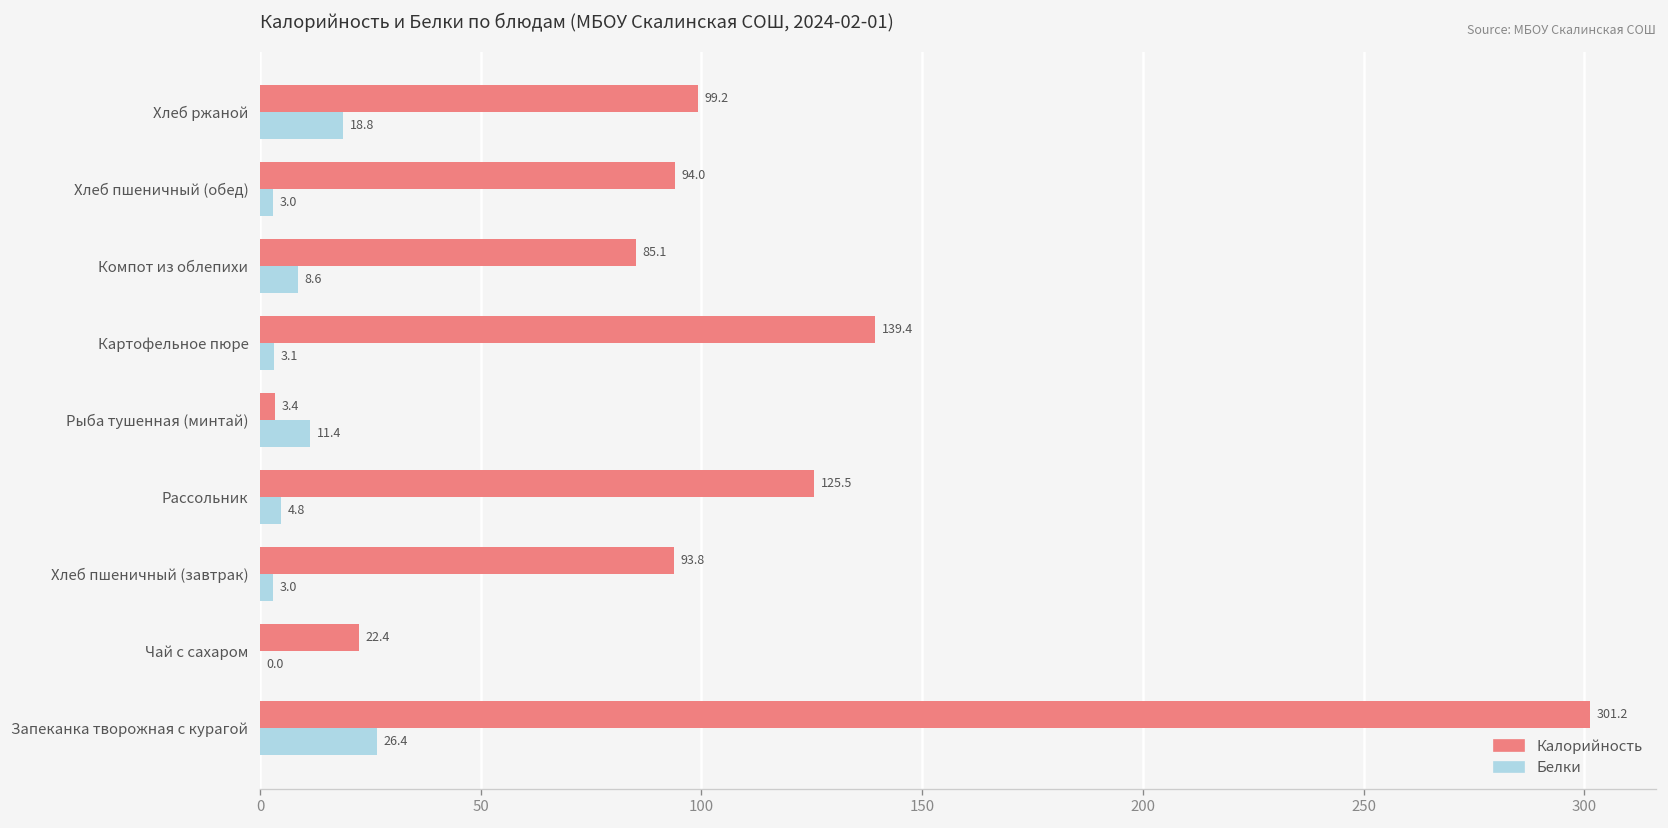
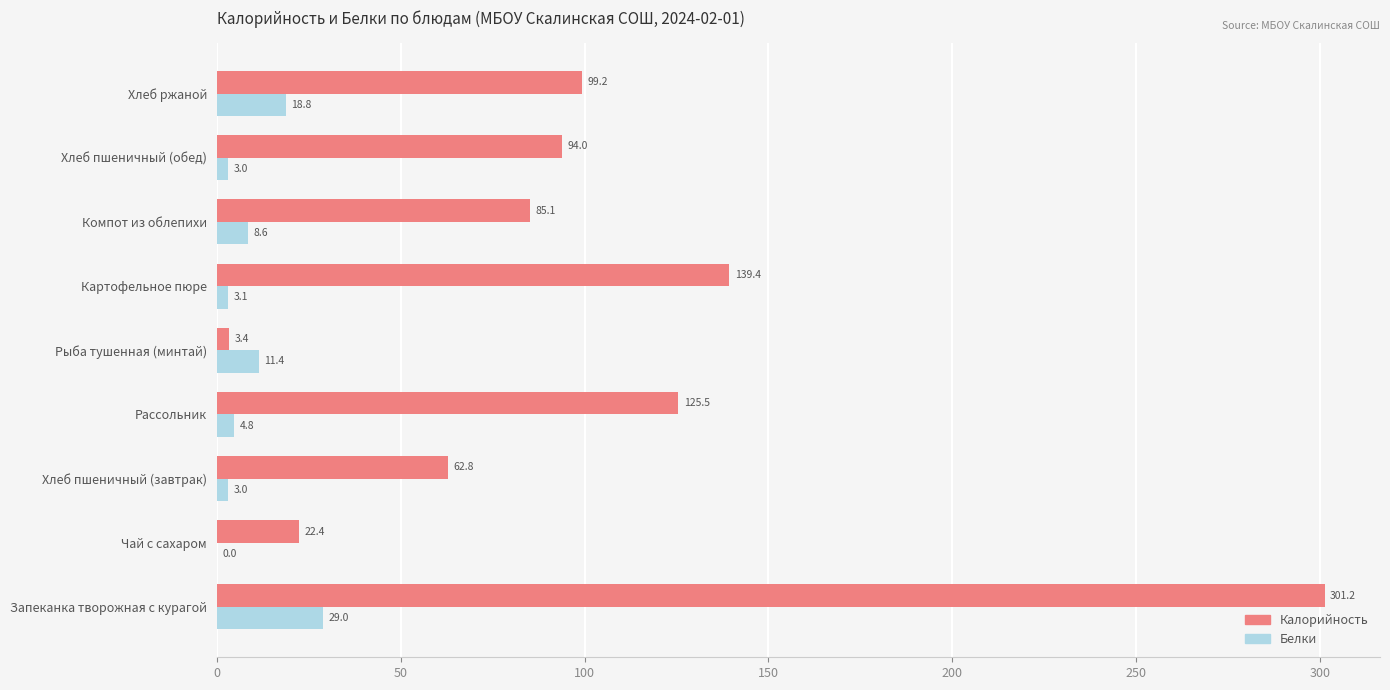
Калорийность, Хлеб пшеничный (завтрак): 93.8 -> 62.8
Белки, Запеканка творожная с курагой: 26.4 -> 29.0
